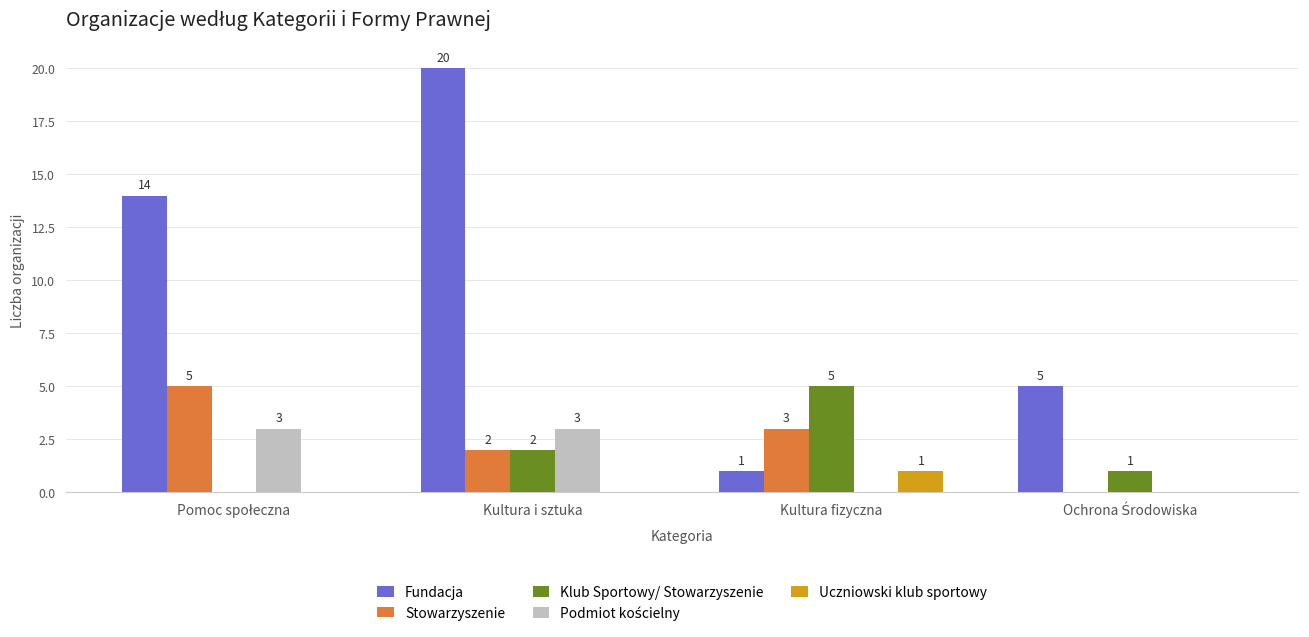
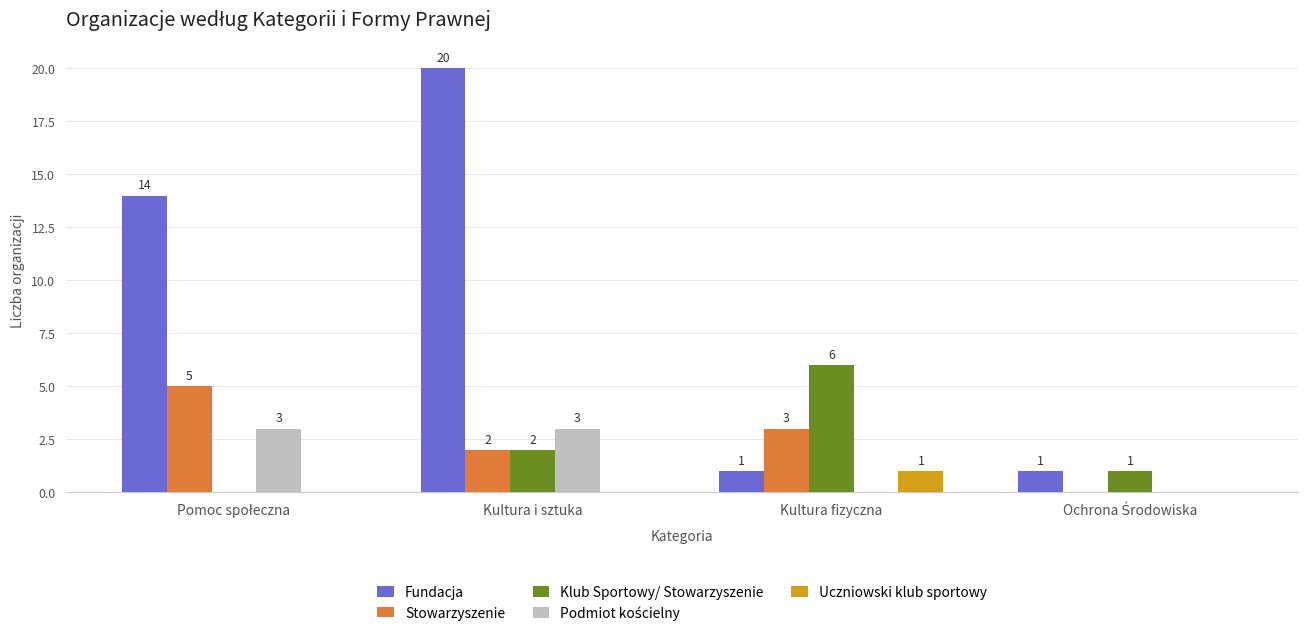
Klub Sportowy/ Stowarzyszenie, Kultura fizyczna: 5 -> 6
Fundacja, Ochrona Środowiska: 5 -> 1
